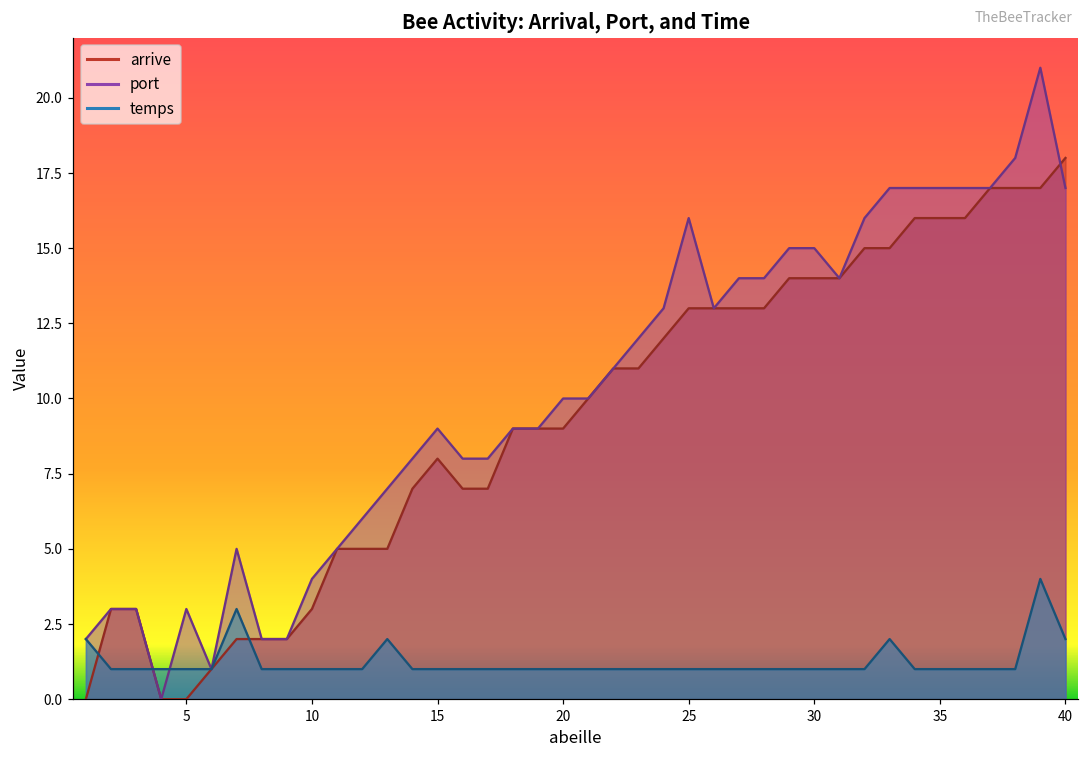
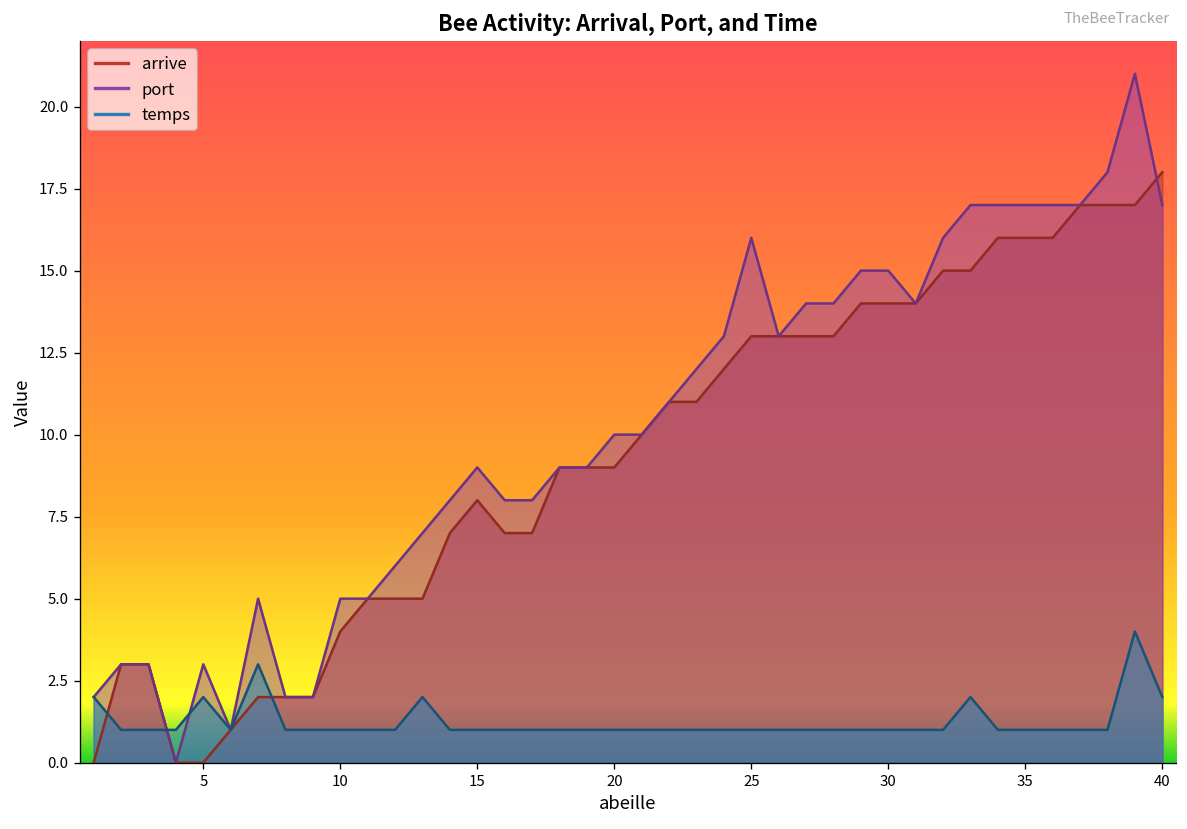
temps, 5: 1 -> 2
arrive, 10: 3 -> 4
port, 10: 4 -> 5
